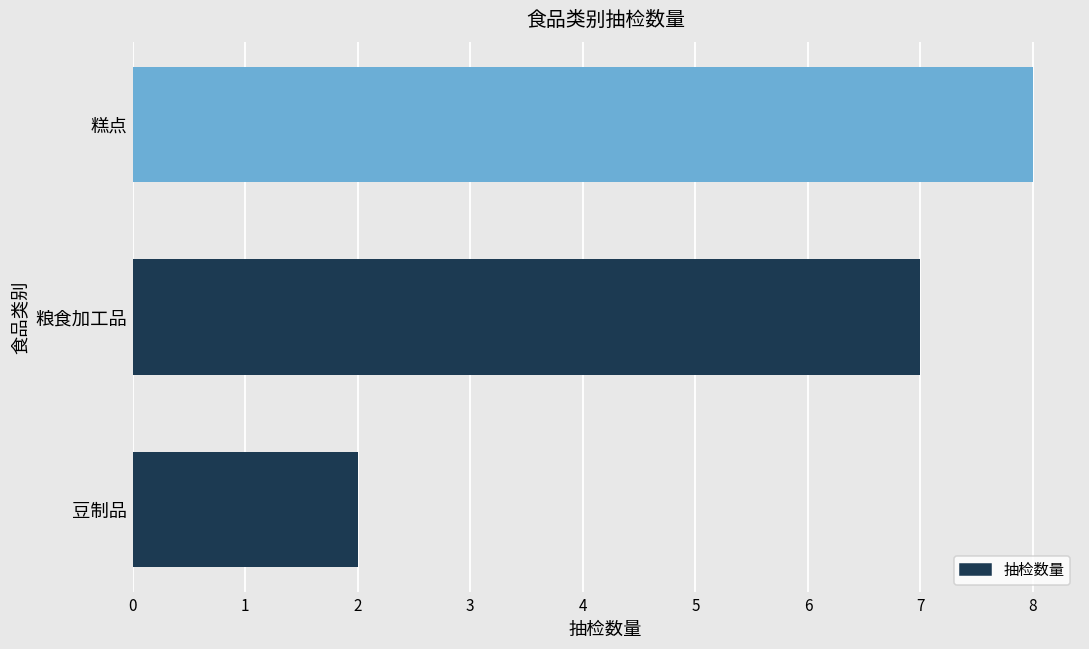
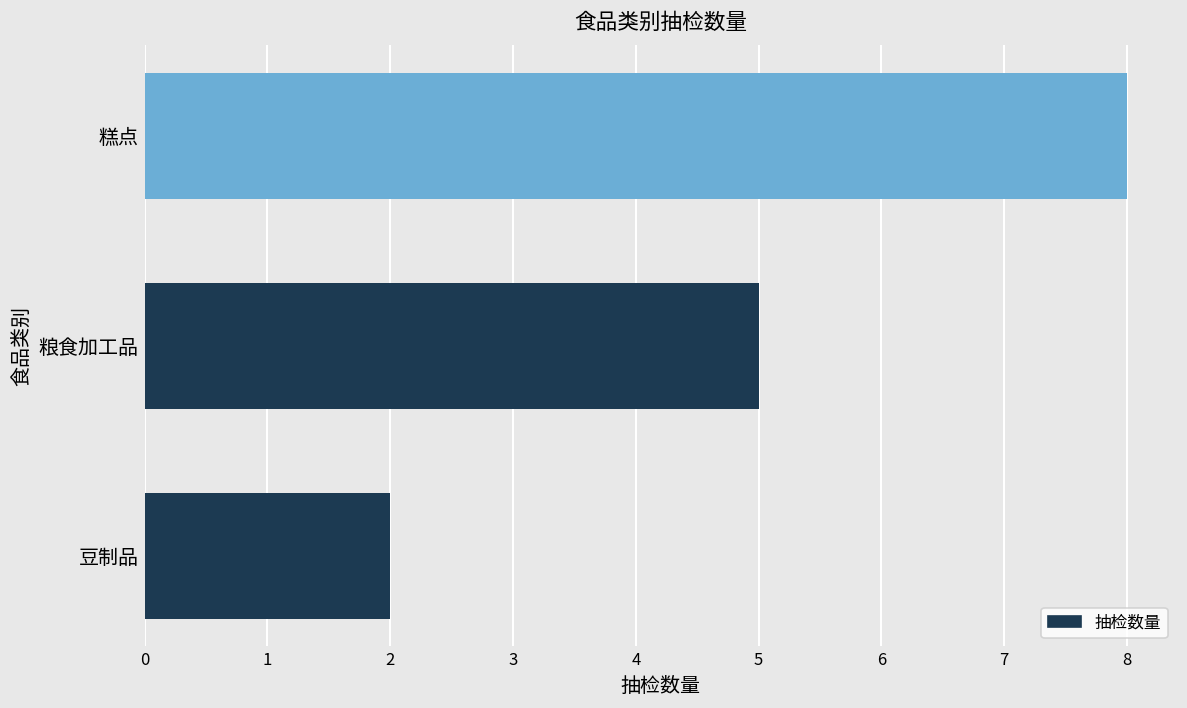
粮食加工品: 7 -> 5
